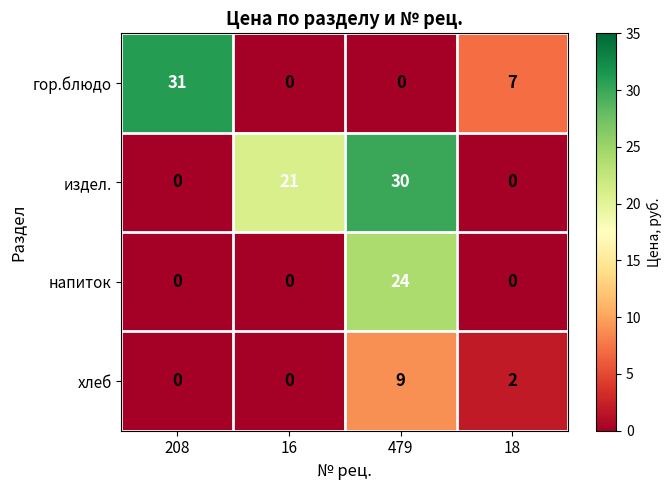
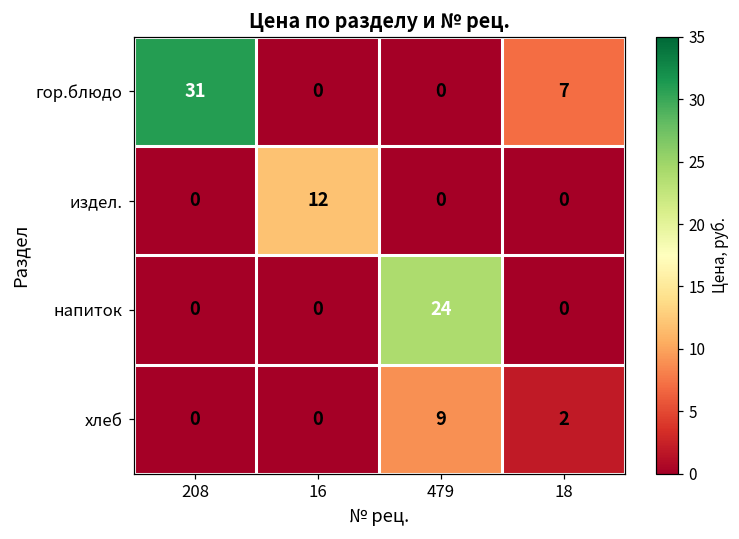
издел., 16: 21 -> 12
издел., 479: 30 -> 0
